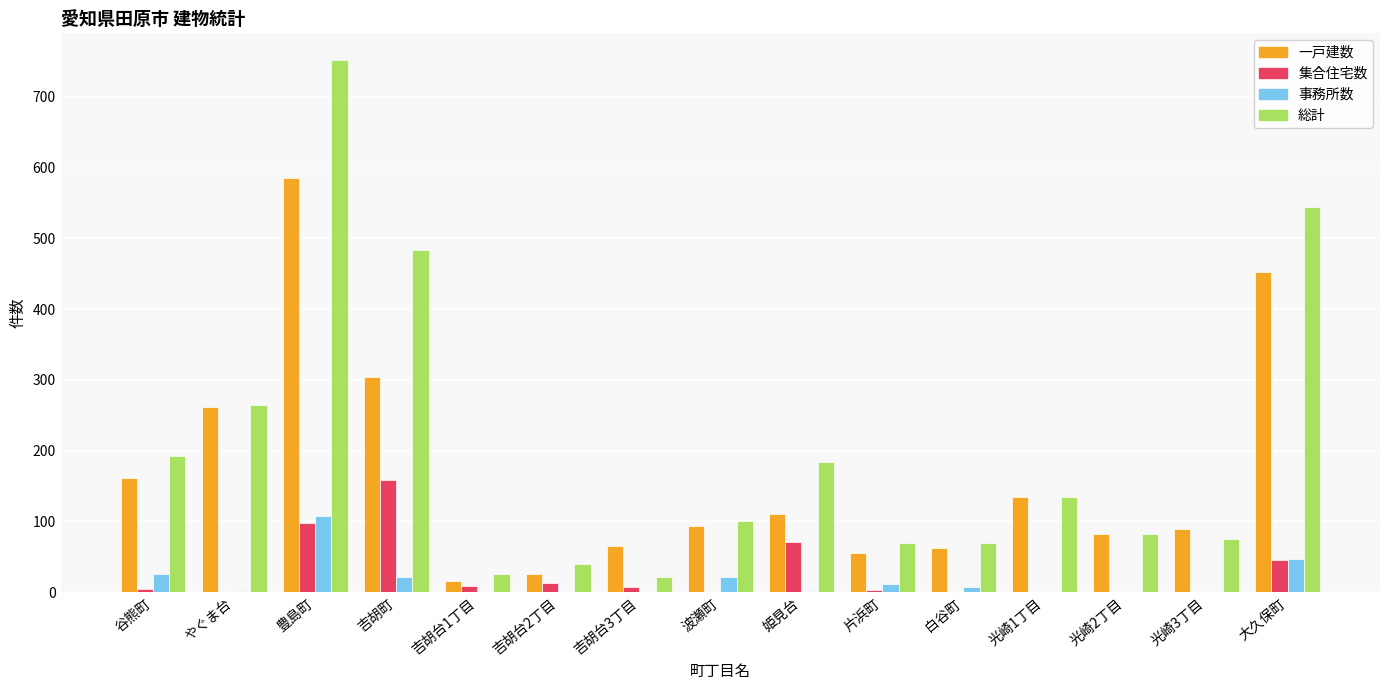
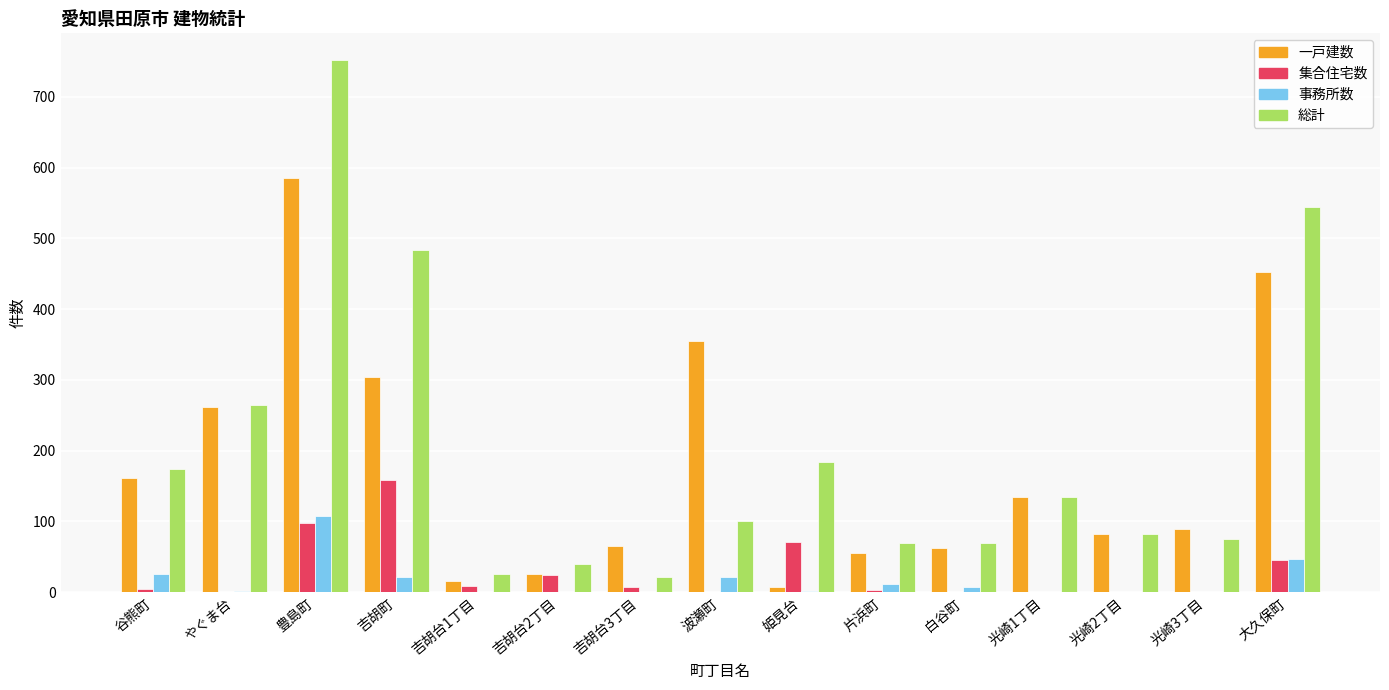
総計, 谷熊町: 190 -> 170
集合住宅数, 吉胡台2丁目: 10 -> 30
一戸建数, 波瀬町: 90 -> 360
一戸建数, 姫見台: 110 -> 10
